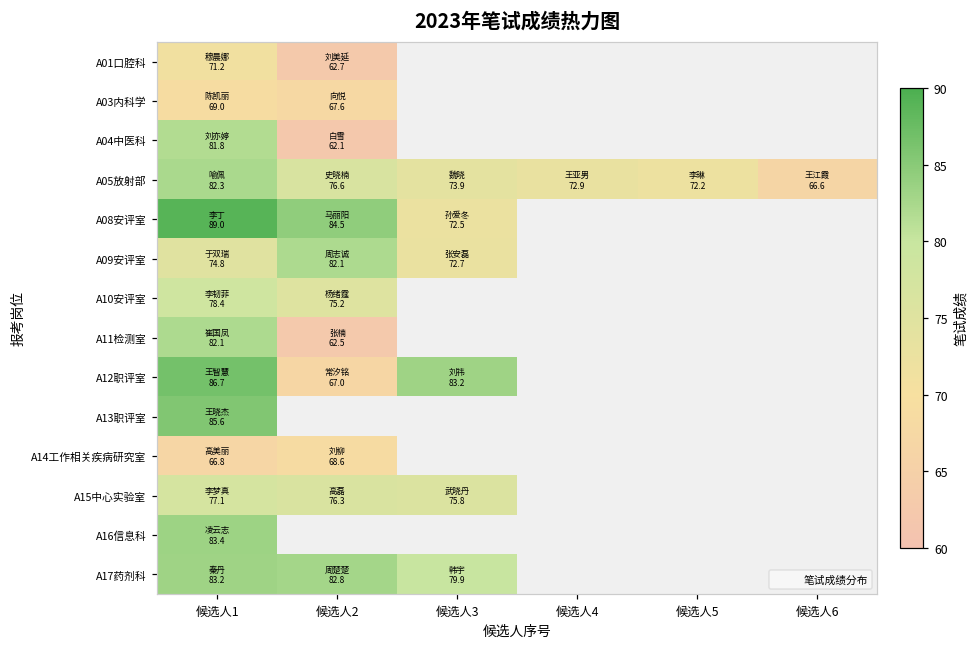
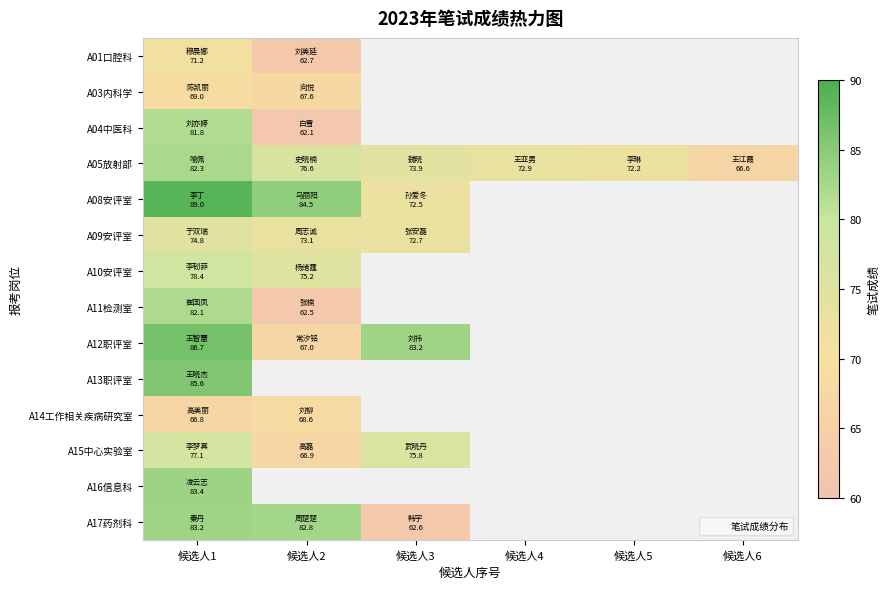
A09安评室, 候选人2: 82.1 -> 73.1
A15中心实验室, 候选人2: 76.3 -> 66.9
A17药剂科, 候选人3: 79.9 -> 62.6
